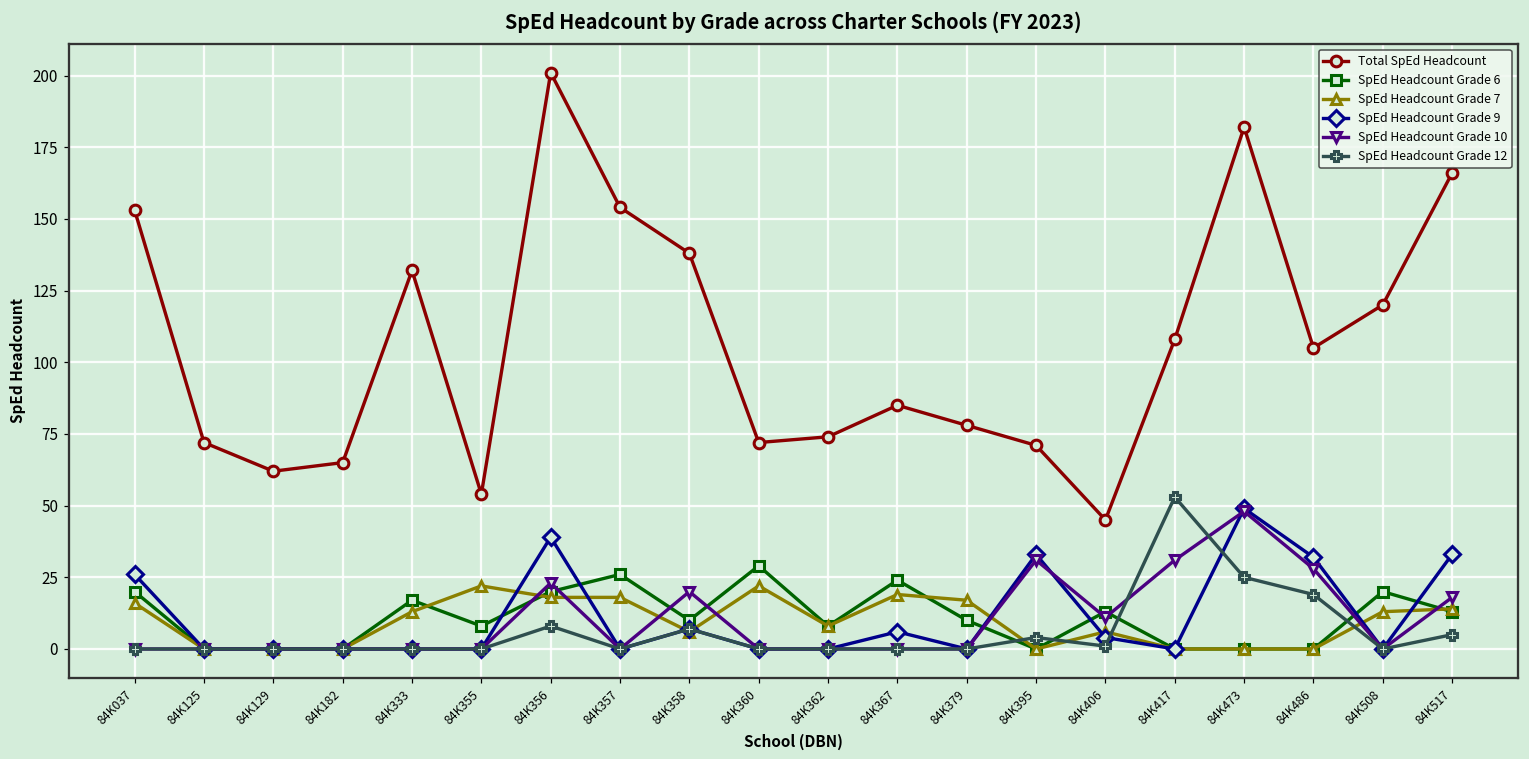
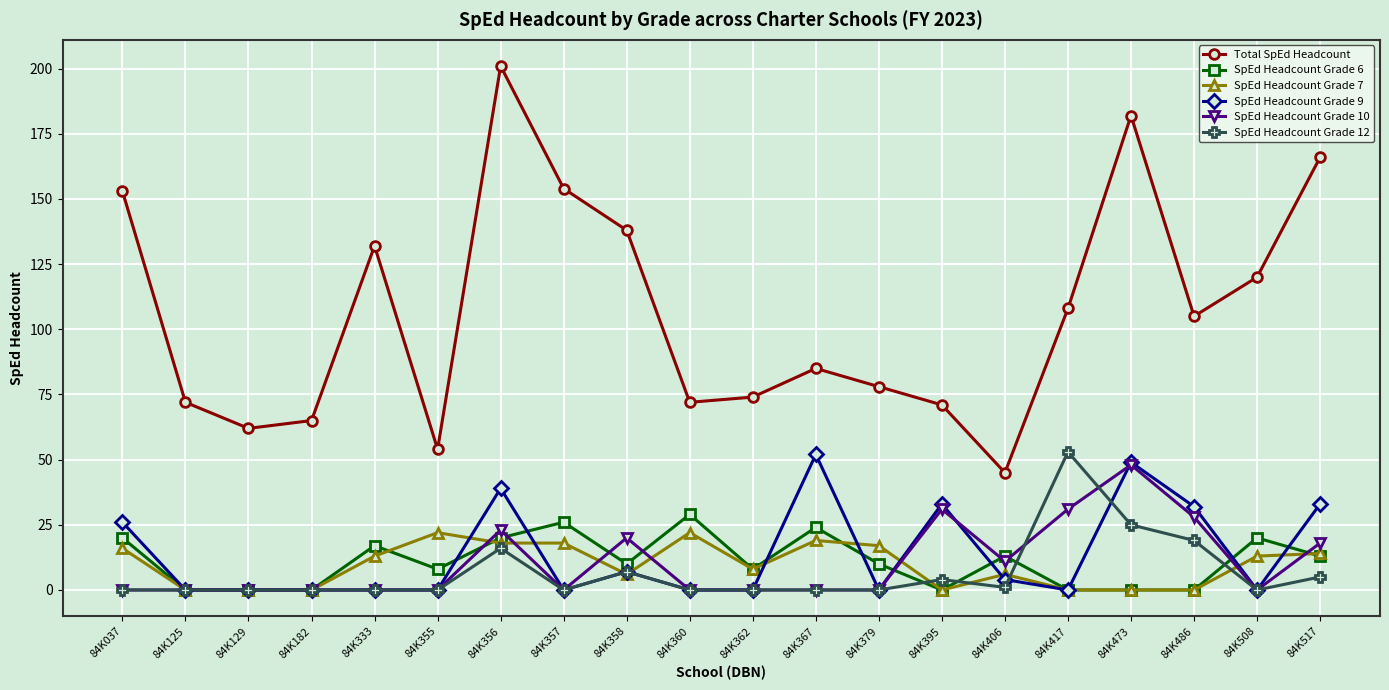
SpEd Headcount Grade 12, 84K356: 8 -> 16
SpEd Headcount Grade 9, 84K367: 6 -> 52
